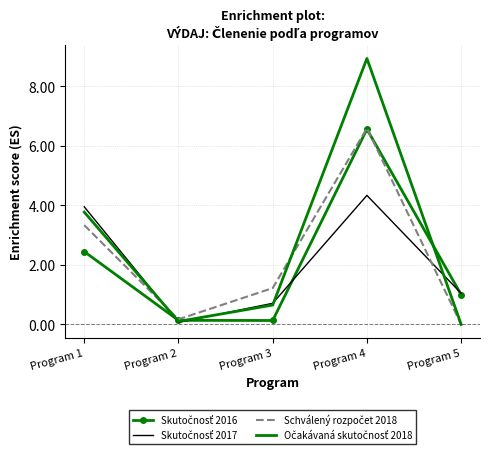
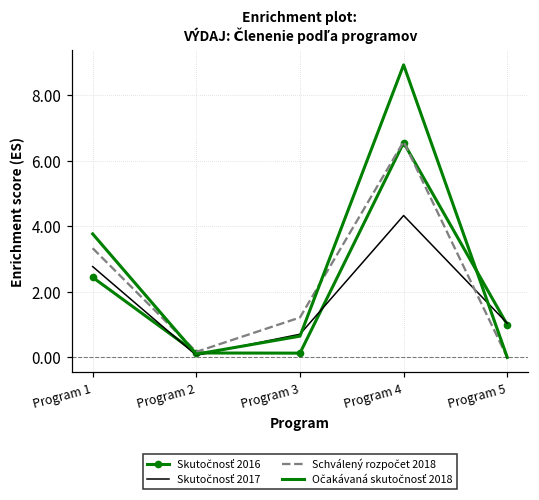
Skutočnosť 2017, Program 1: 4.0 -> 2.8
